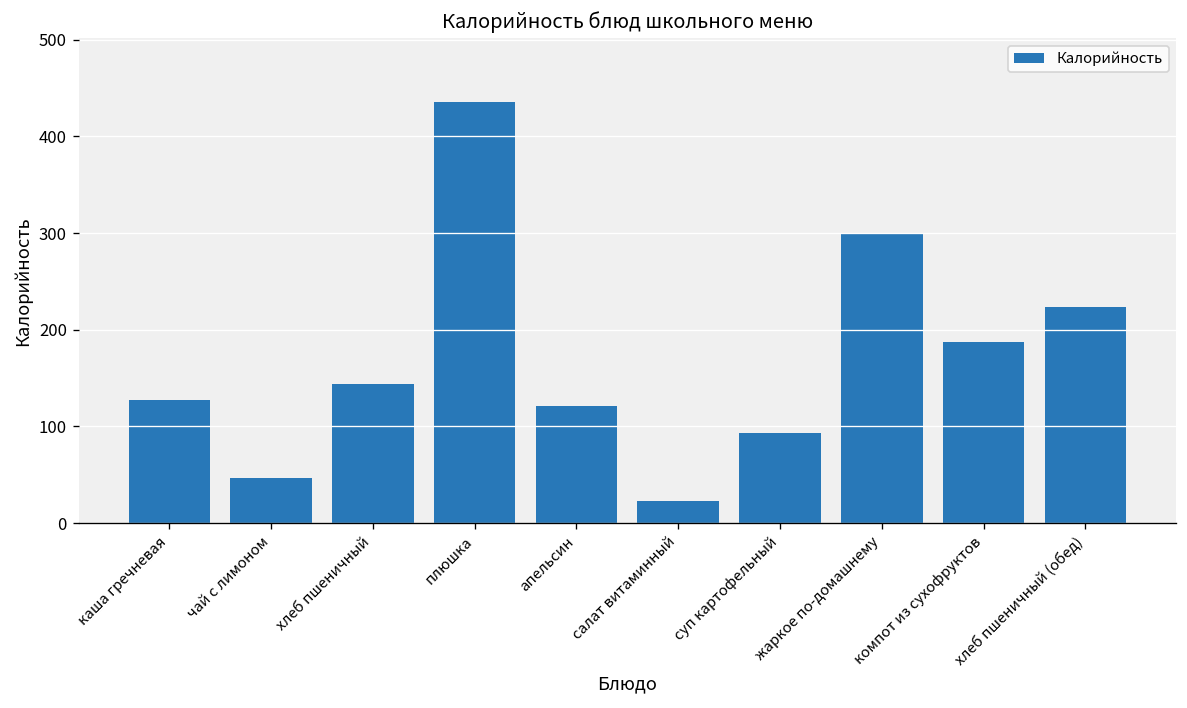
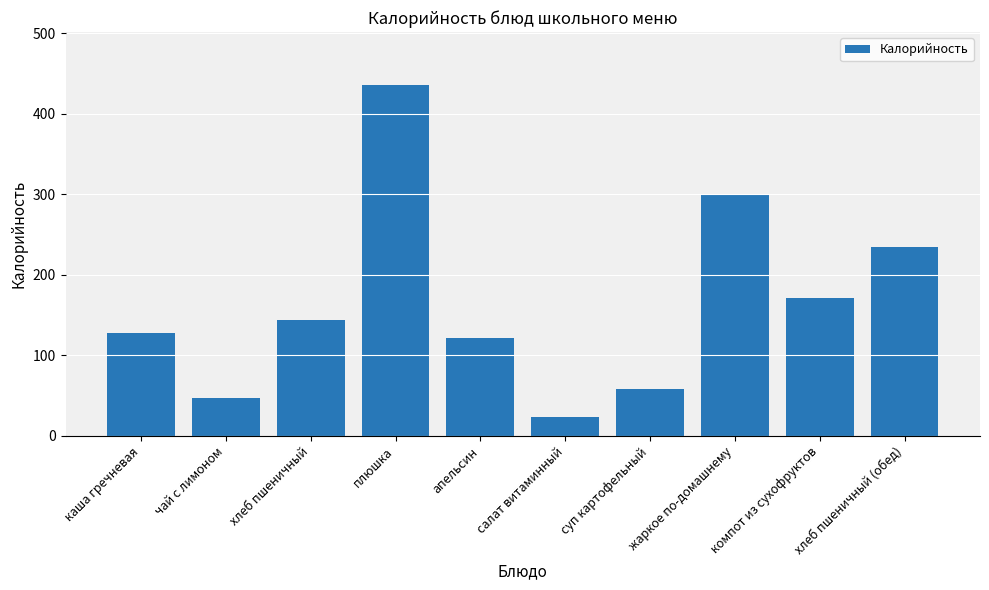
суп картофельный: 90 -> 60
компот из сухофруктов: 190 -> 170
хлеб пшеничный (обед): 220 -> 240
